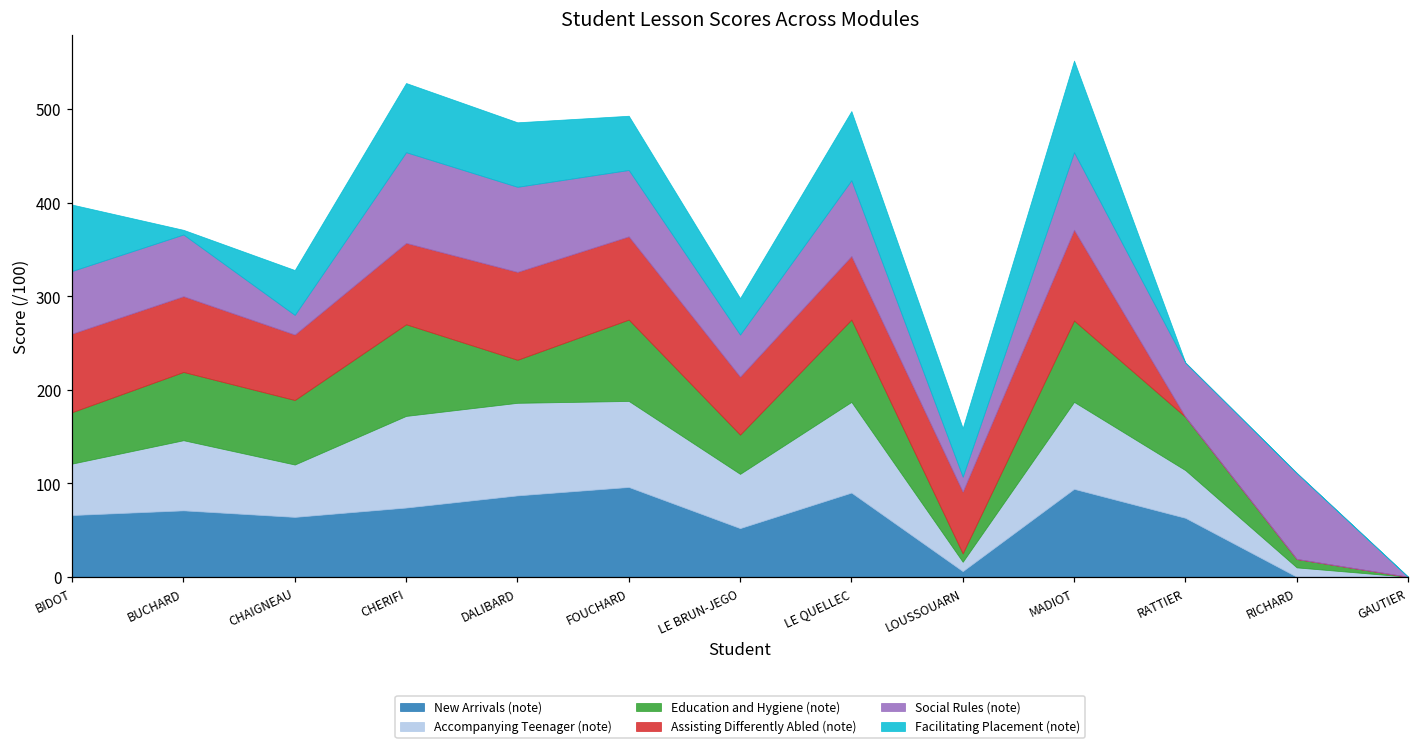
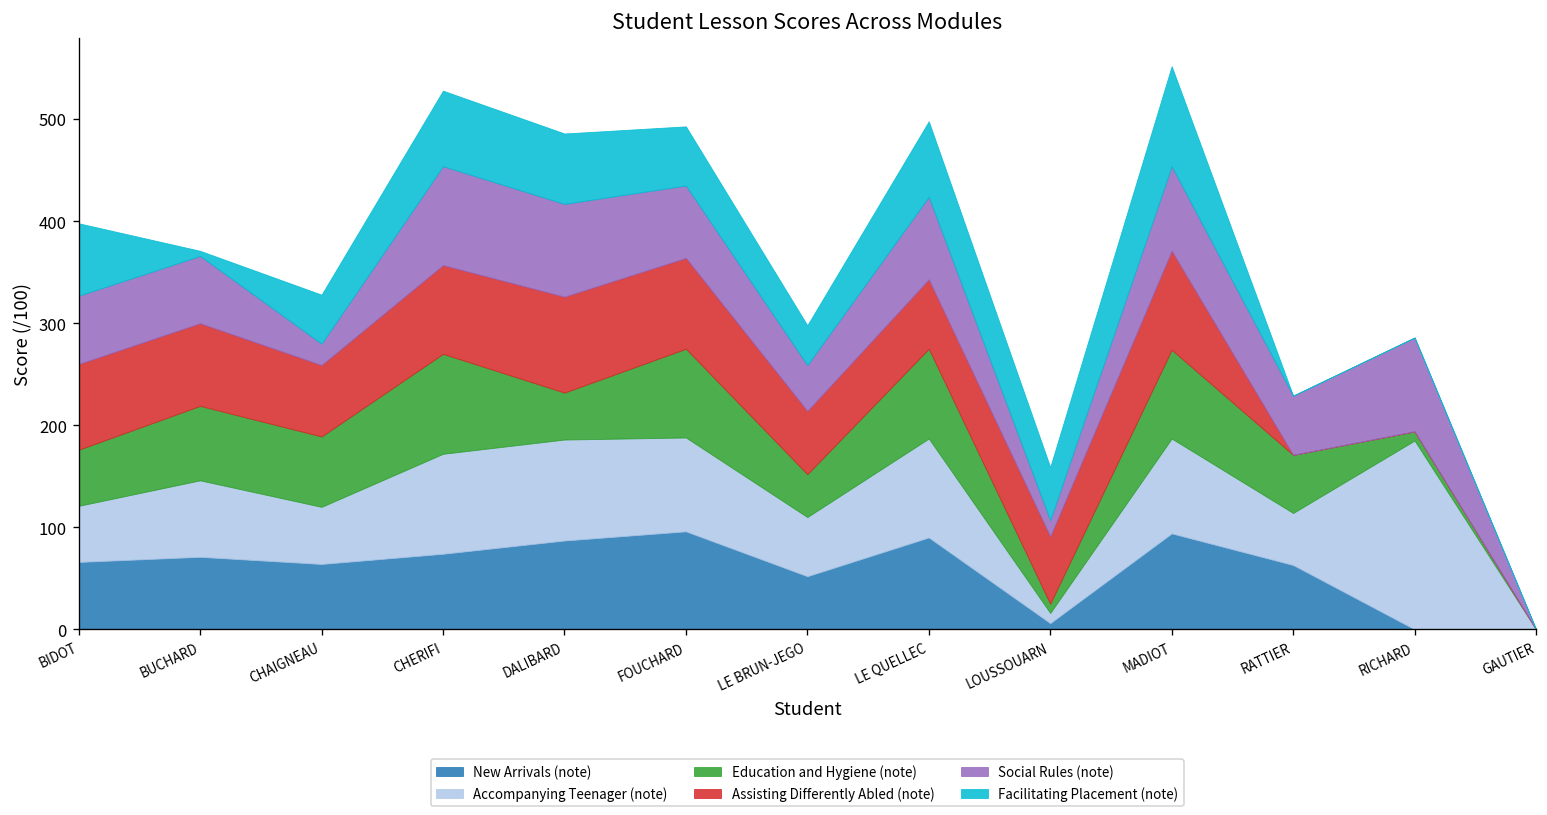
Accompanying Teenager (note), RICHARD: 10 -> 190
